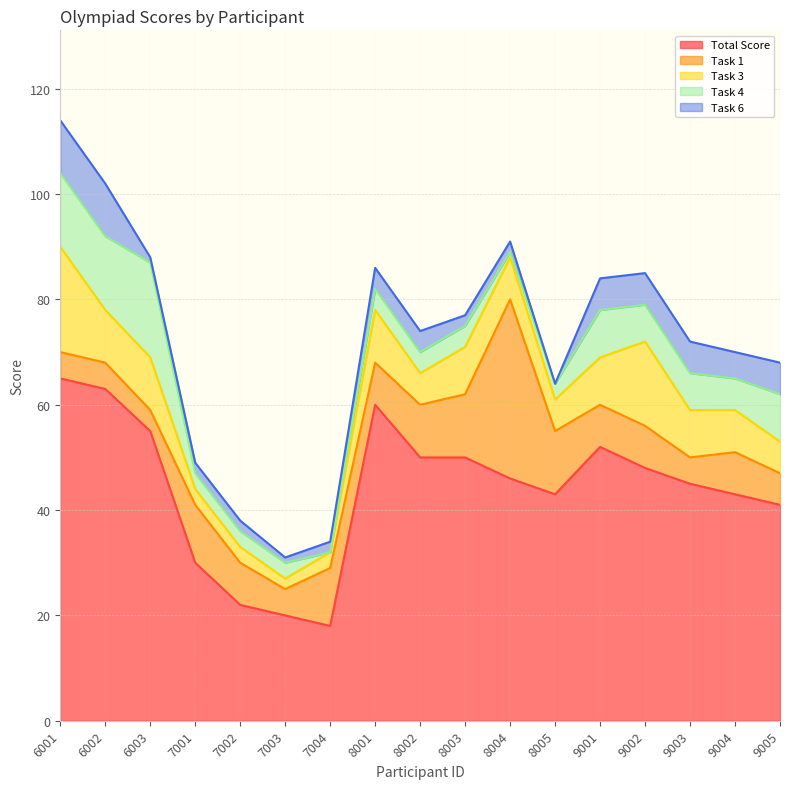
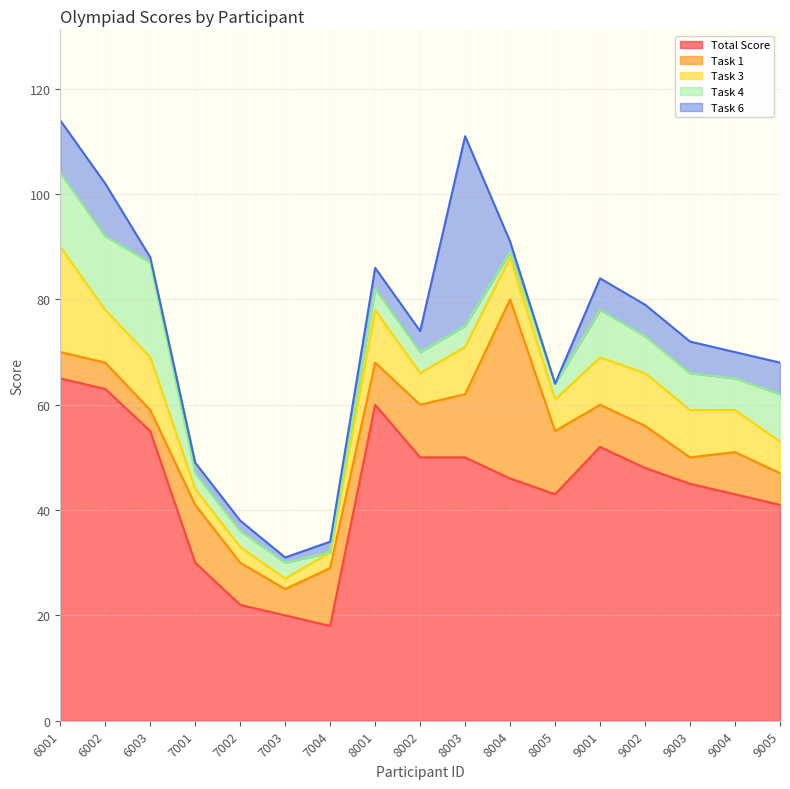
Task 6, 8003: 2 -> 36
Task 3, 9002: 16 -> 10
